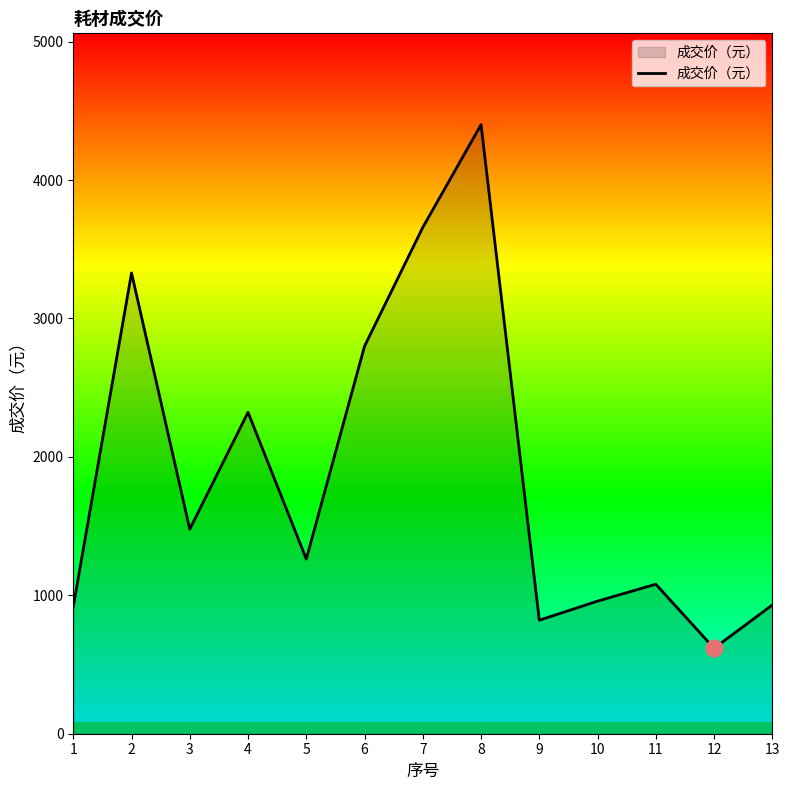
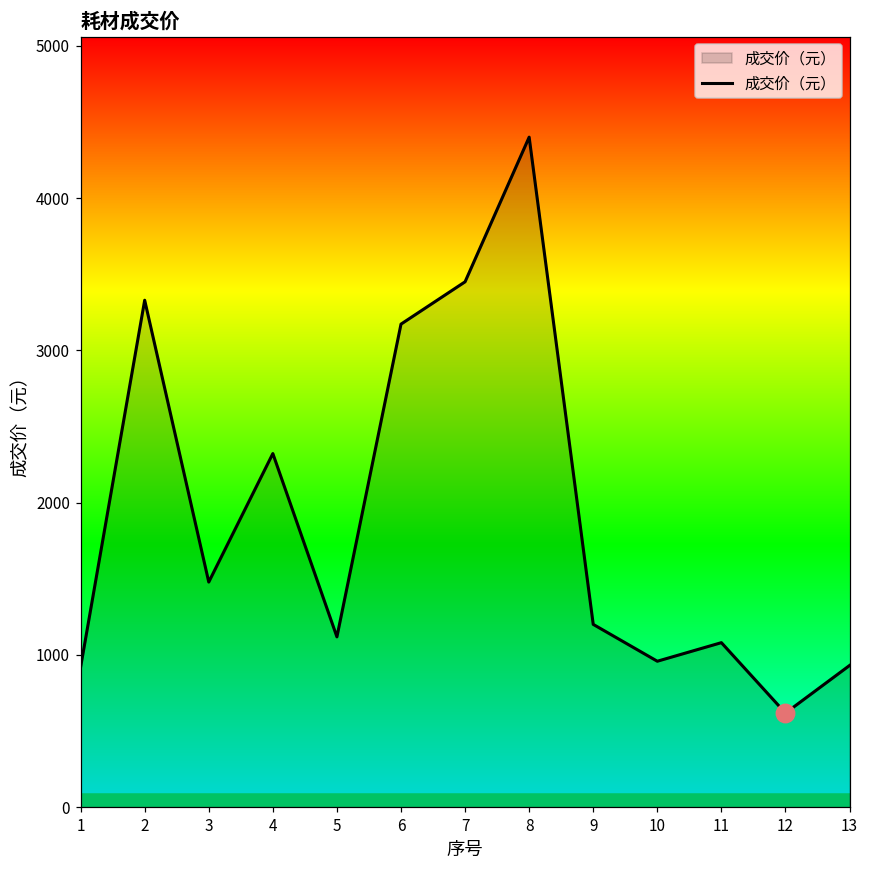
成交价（元）, 5: 1260 -> 1120
成交价（元）, 6: 2800 -> 3170
成交价（元）, 7: 3660 -> 3450
成交价（元）, 9: 820 -> 1200
